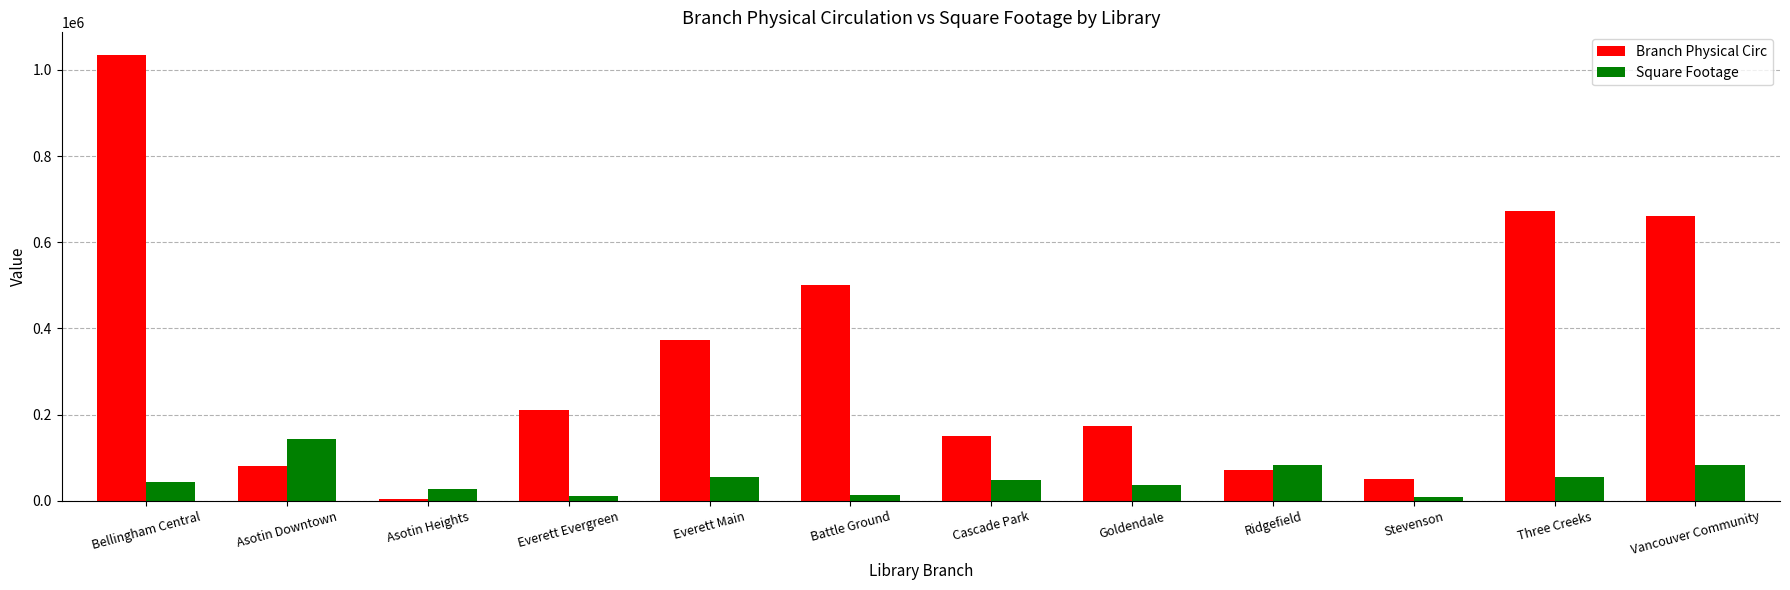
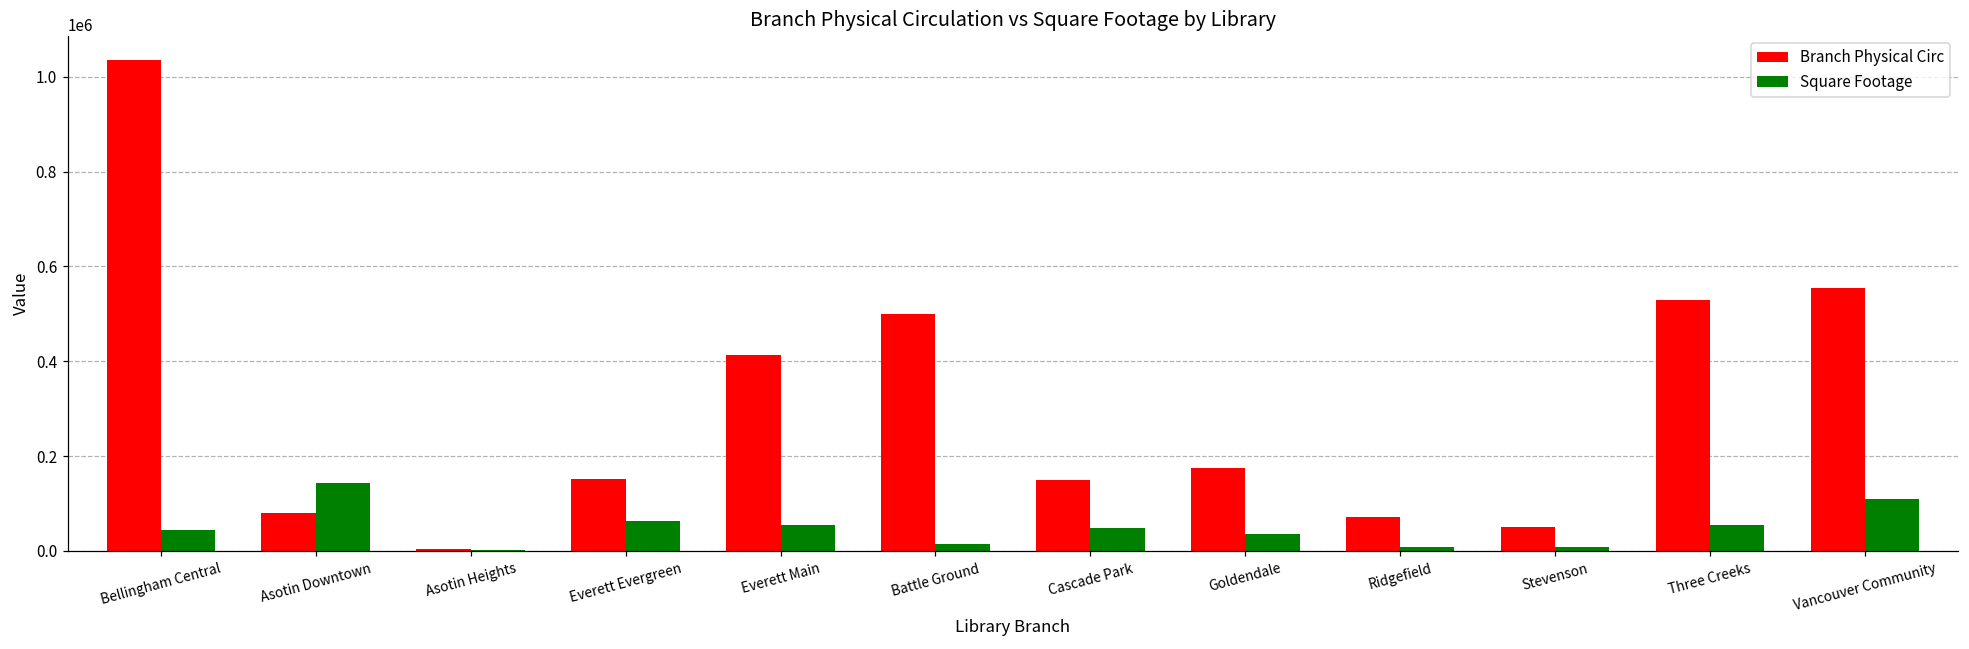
Square Footage, Asotin Heights: 30000 -> 0
Branch Physical Circ, Everett Evergreen: 210000 -> 150000
Square Footage, Everett Evergreen: 10000 -> 60000
Branch Physical Circ, Everett Main: 370000 -> 410000
Square Footage, Ridgefield: 80000 -> 10000
Branch Physical Circ, Three Creeks: 670000 -> 530000
Branch Physical Circ, Vancouver Community: 660000 -> 550000
Square Footage, Vancouver Community: 80000 -> 110000
